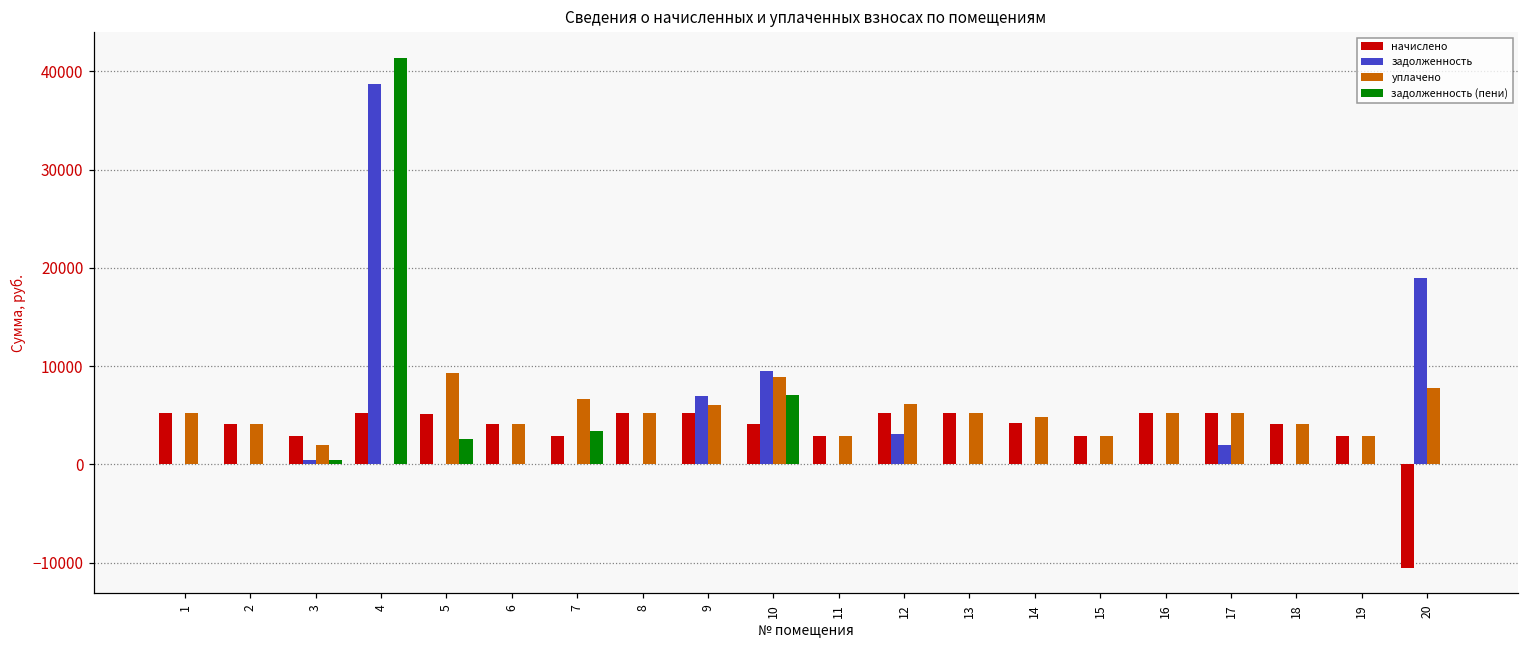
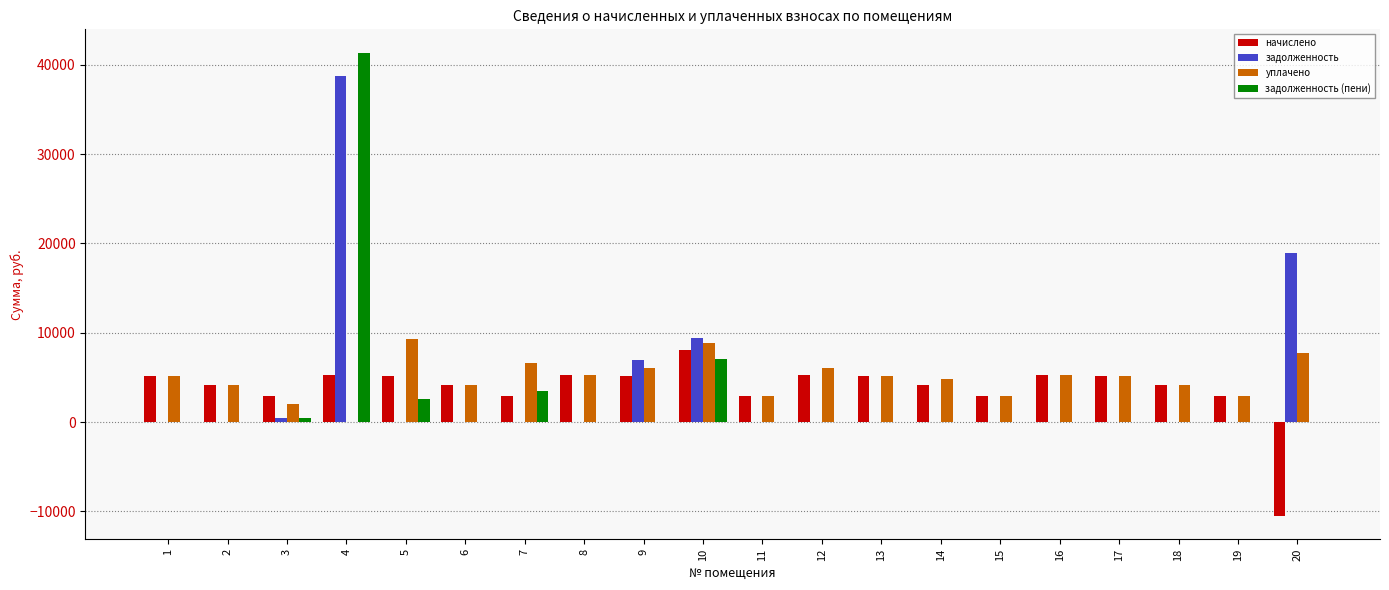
начислено, 10: 4000 -> 8000
задолженность, 12: 3000 -> 0
задолженность, 17: 2000 -> 0
